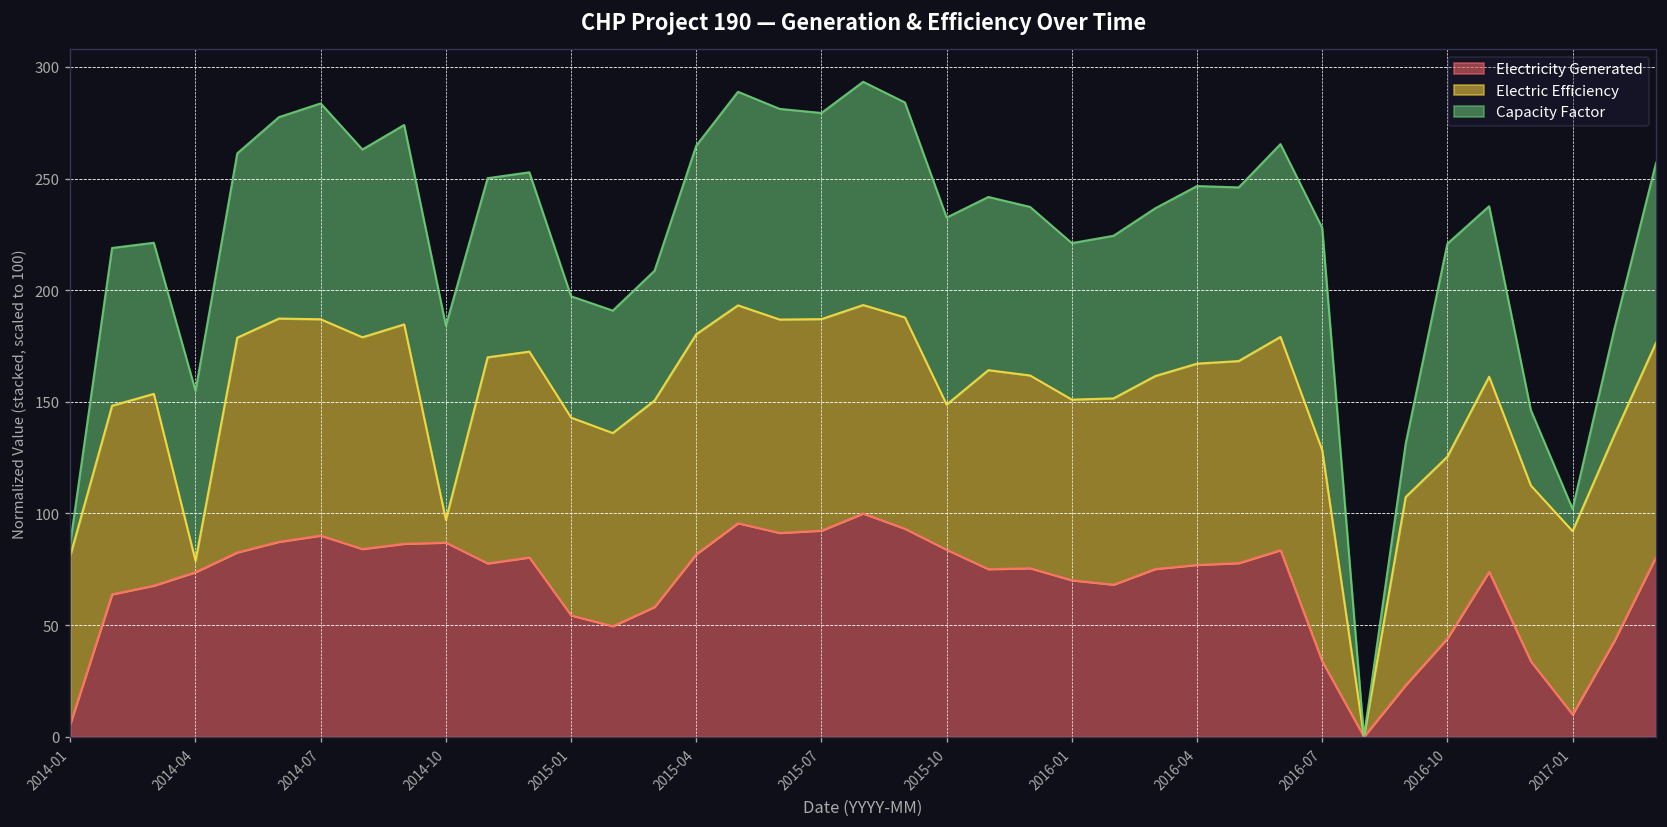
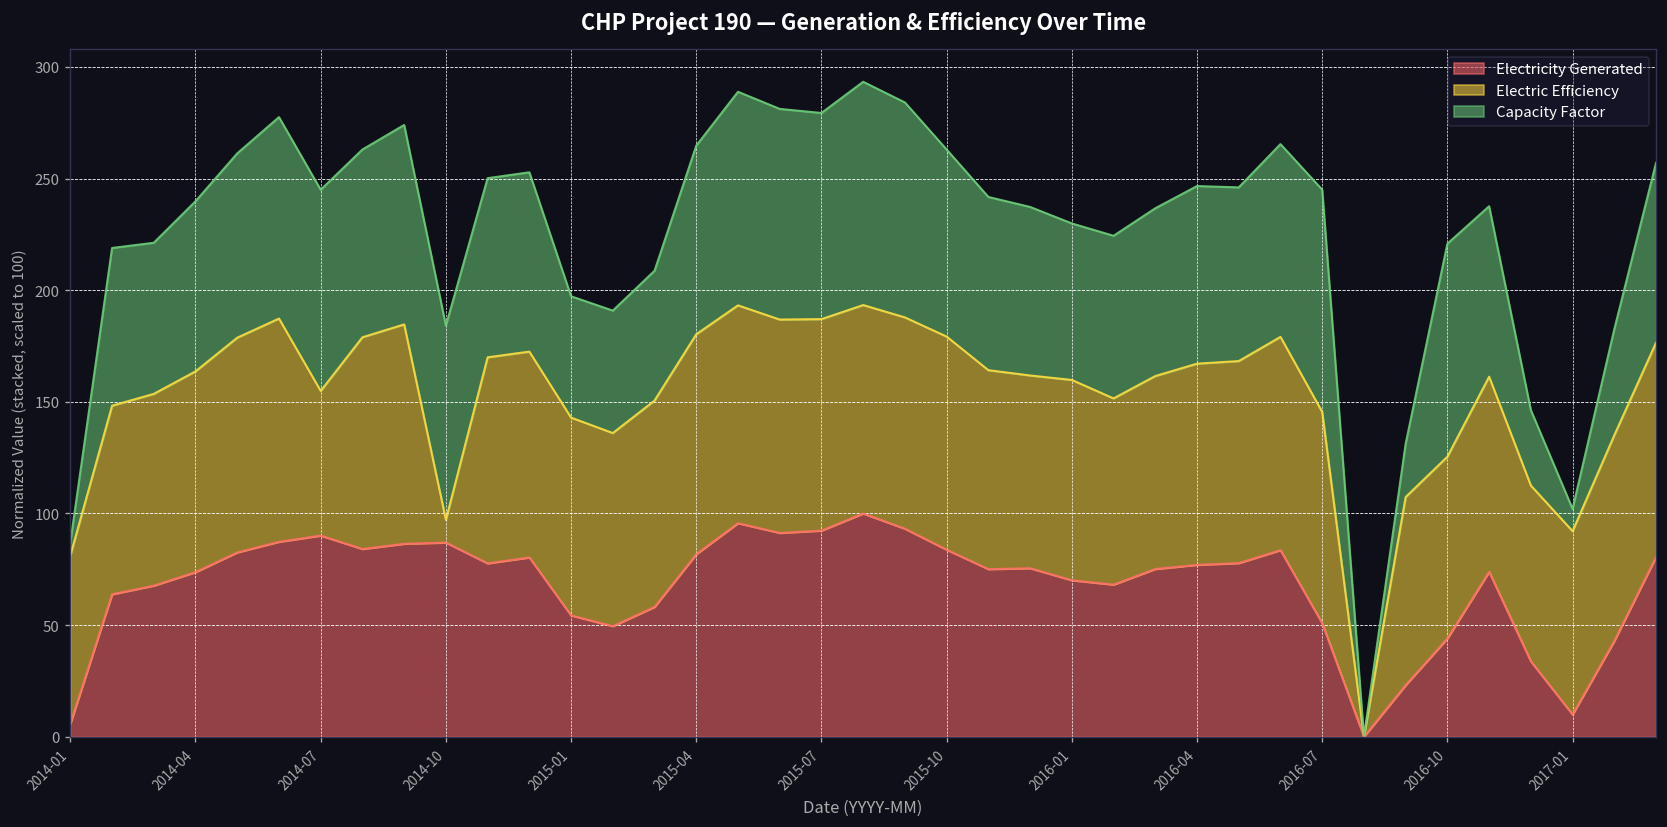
Electric Efficiency, 2014-04: 5 -> 90
Electric Efficiency, 2014-07: 97 -> 65
Capacity Factor, 2014-07: 97 -> 90
Electric Efficiency, 2015-10: 65 -> 95
Electric Efficiency, 2016-01: 81 -> 90
Electricity Generated, 2016-07: 34 -> 51
